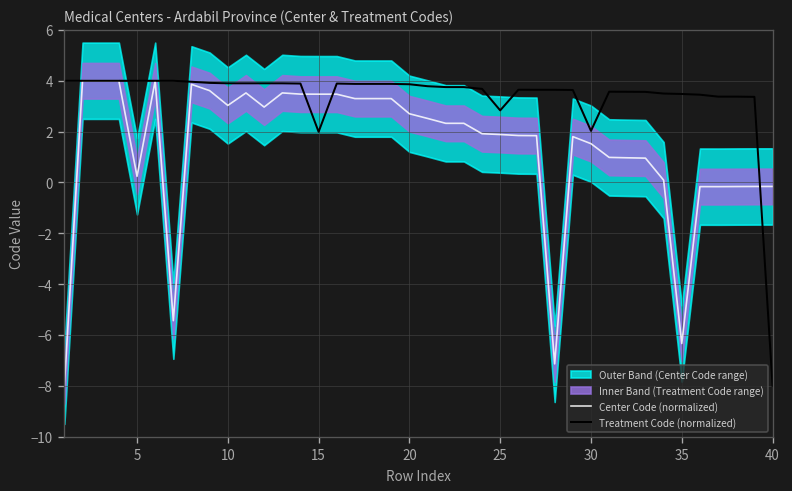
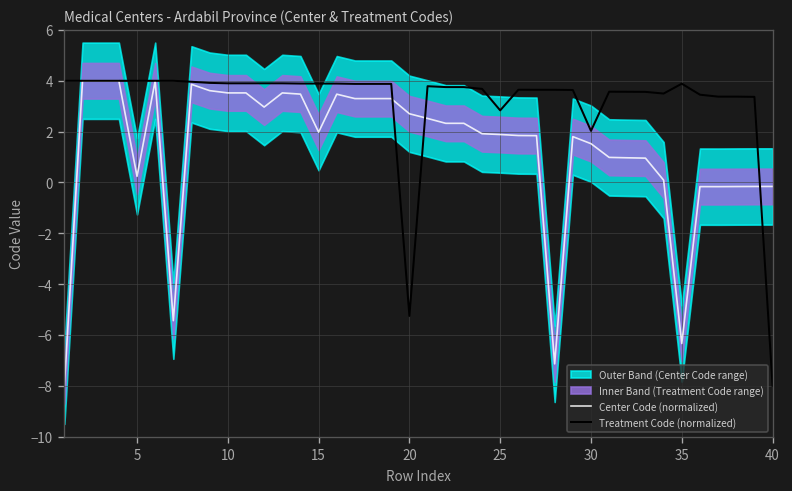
Center Code (normalized), 10: 3.0 -> 3.5
Center Code (normalized), 15: 3.5 -> 2.0
Treatment Code (normalized), 15: 2.0 -> 3.9
Treatment Code (normalized), 20: 3.9 -> -5.3
Treatment Code (normalized), 35: 3.5 -> 3.9
